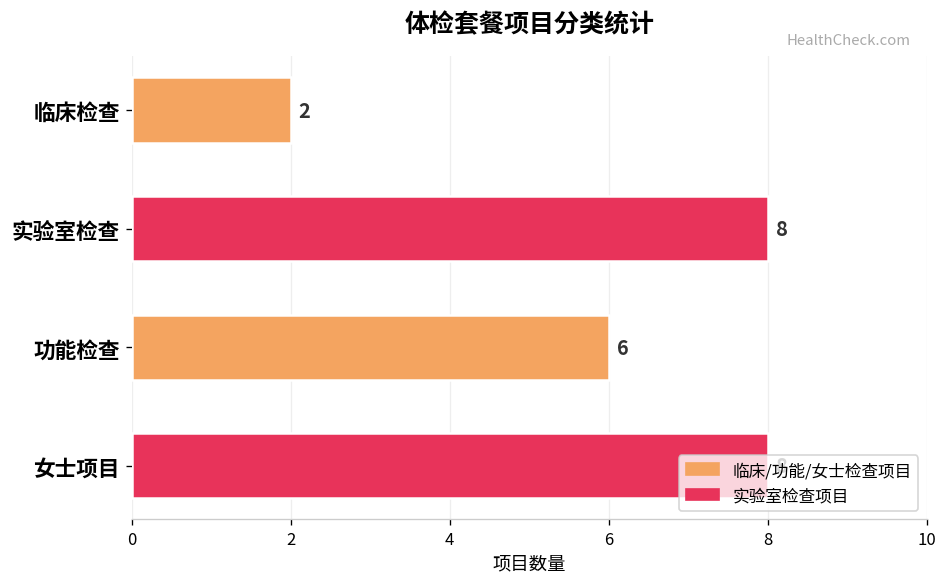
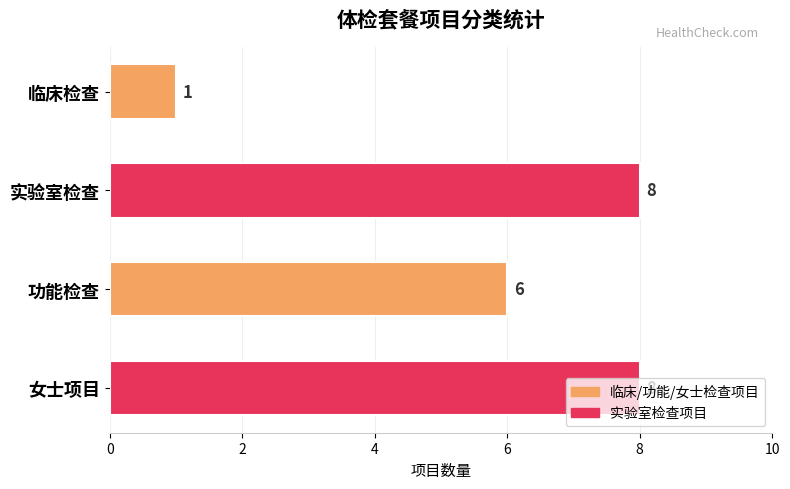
临床检查: 2 -> 1
